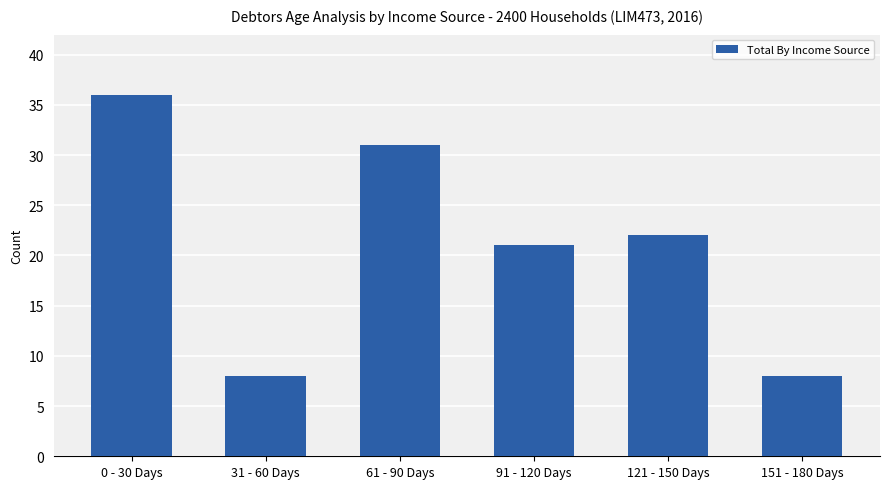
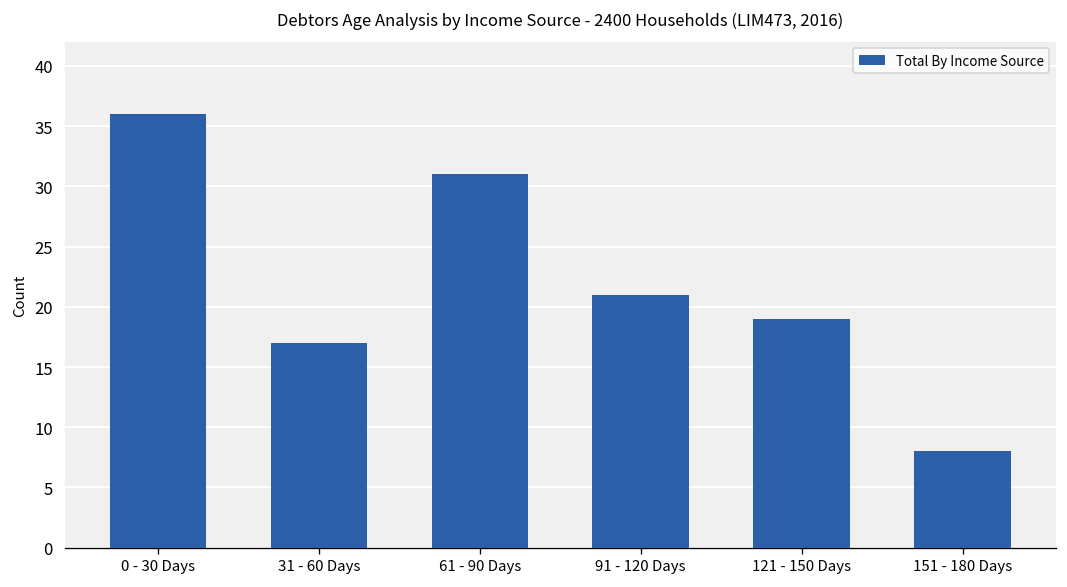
31 - 60 Days: 8 -> 17
121 - 150 Days: 22 -> 19
